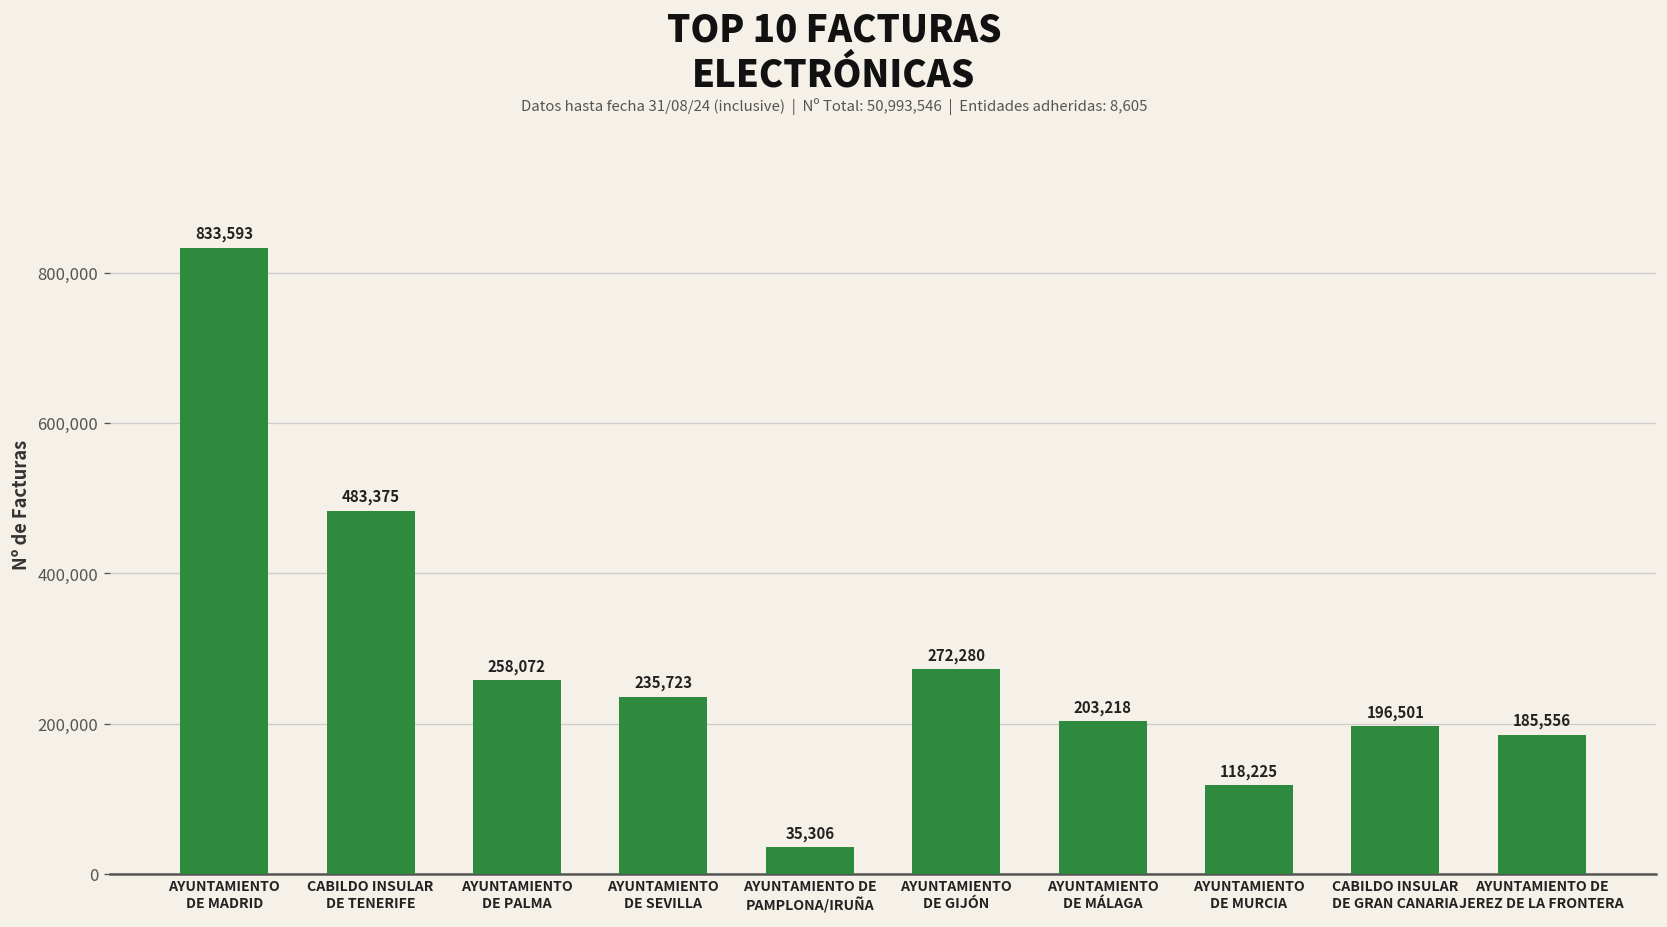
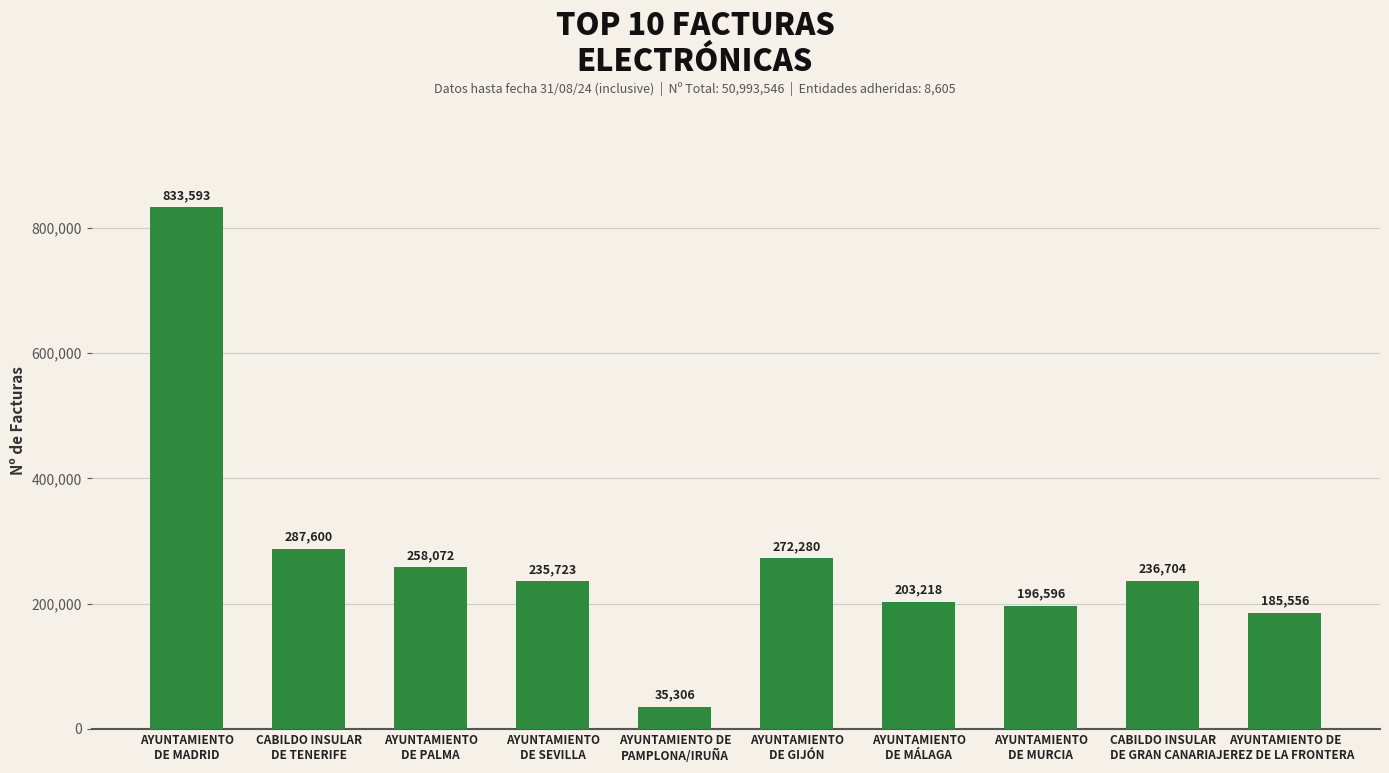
CABILDO INSULAR DE TENERIFE: 483,375 -> 287,600
AYUNTAMIENTO DE MURCIA: 118,225 -> 196,596
CABILDO INSULAR DE GRAN CANARIA: 196,501 -> 236,704
